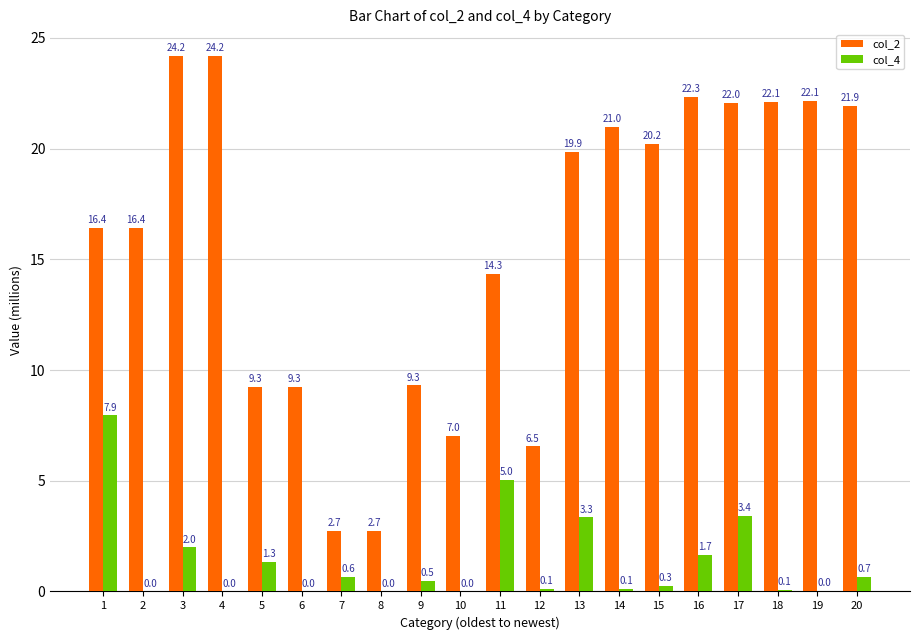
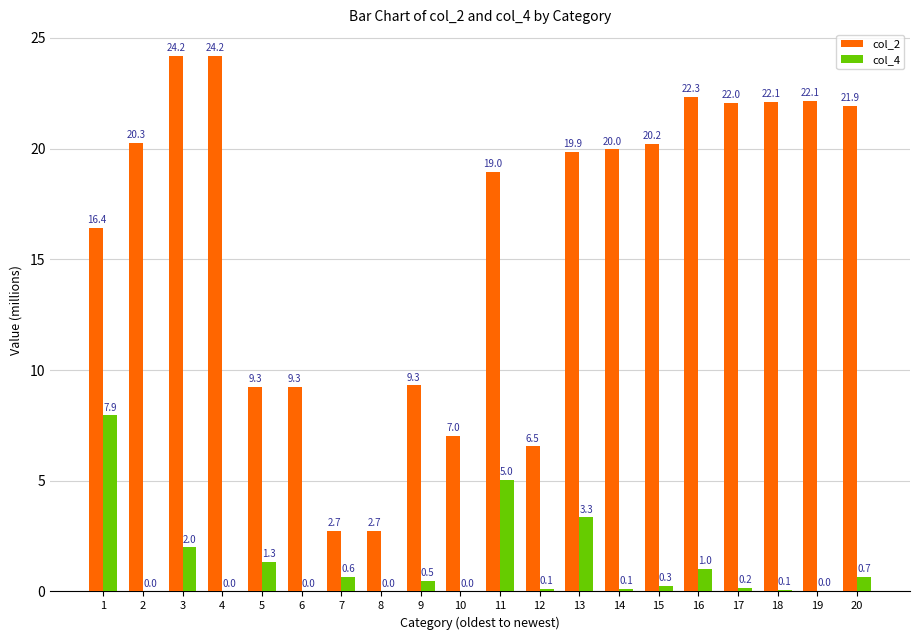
col_2, 2: 16.4 -> 20.3
col_2, 11: 14.3 -> 19.0
col_2, 14: 21.0 -> 20.0
col_4, 16: 1.7 -> 1.0
col_4, 17: 3.4 -> 0.2
